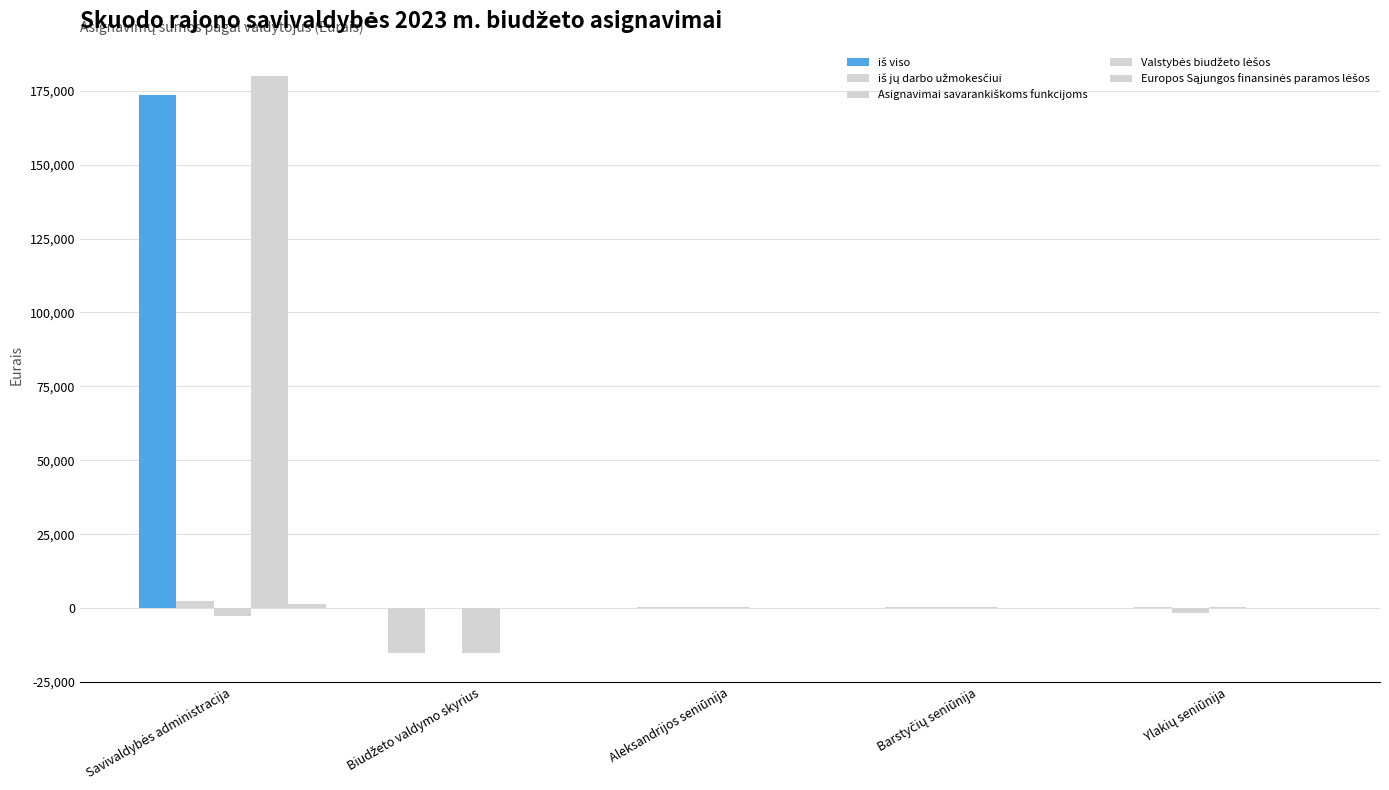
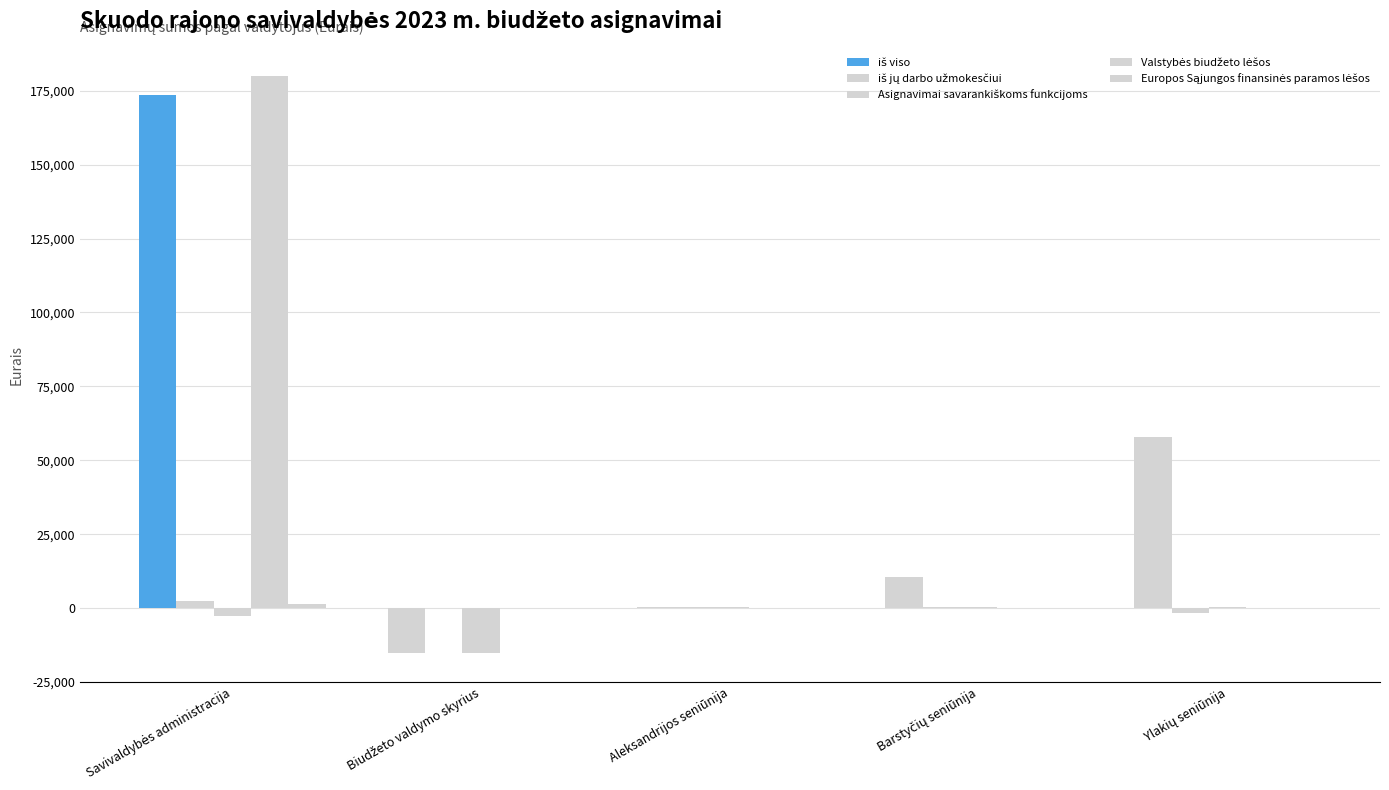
iš viso, Barstyčių seniūnija: 0 -> 11,000
iš viso, Ylakių seniūnija: 0 -> 58,000
